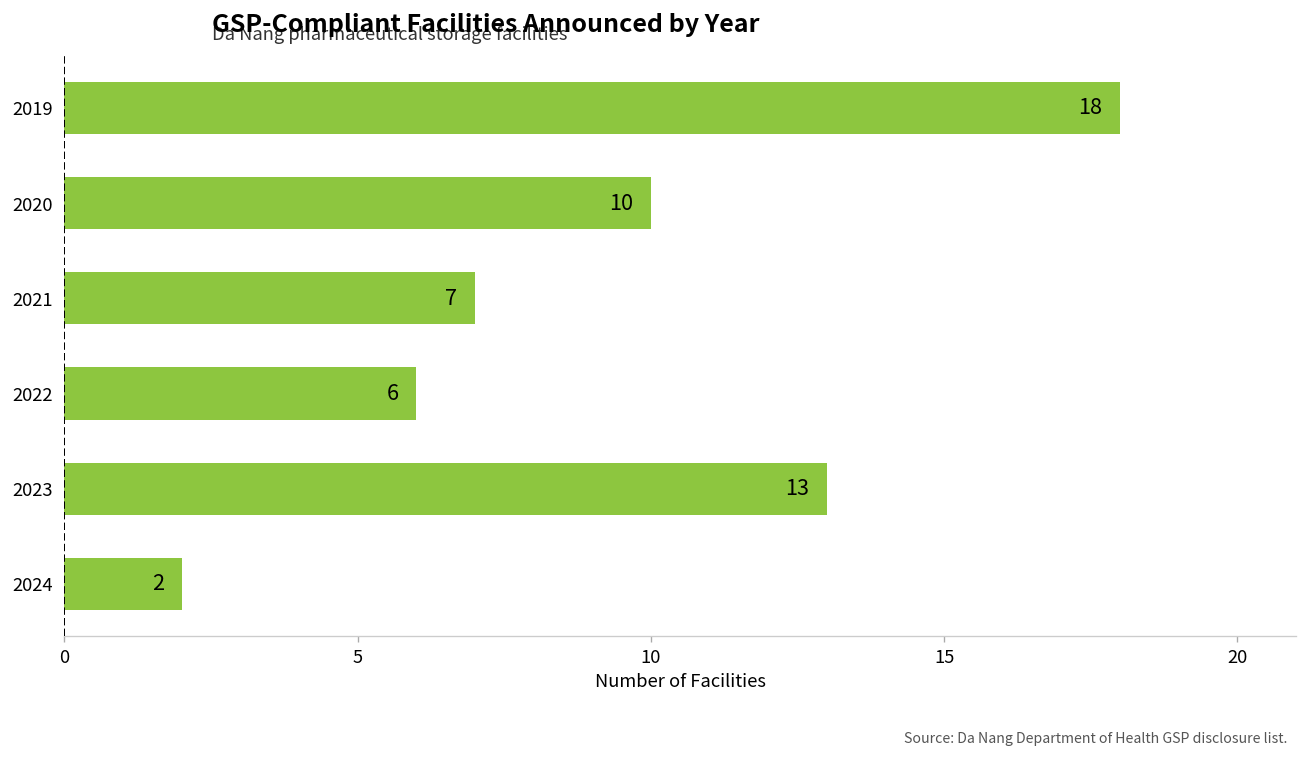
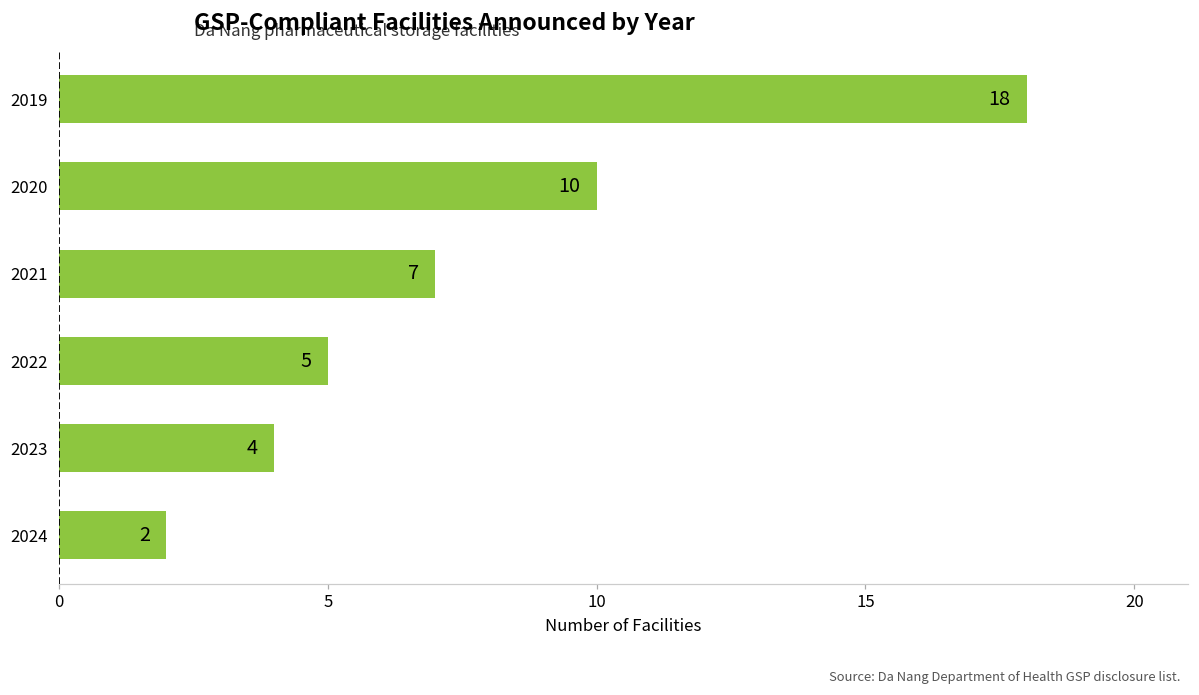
2022: 6 -> 5
2023: 13 -> 4
